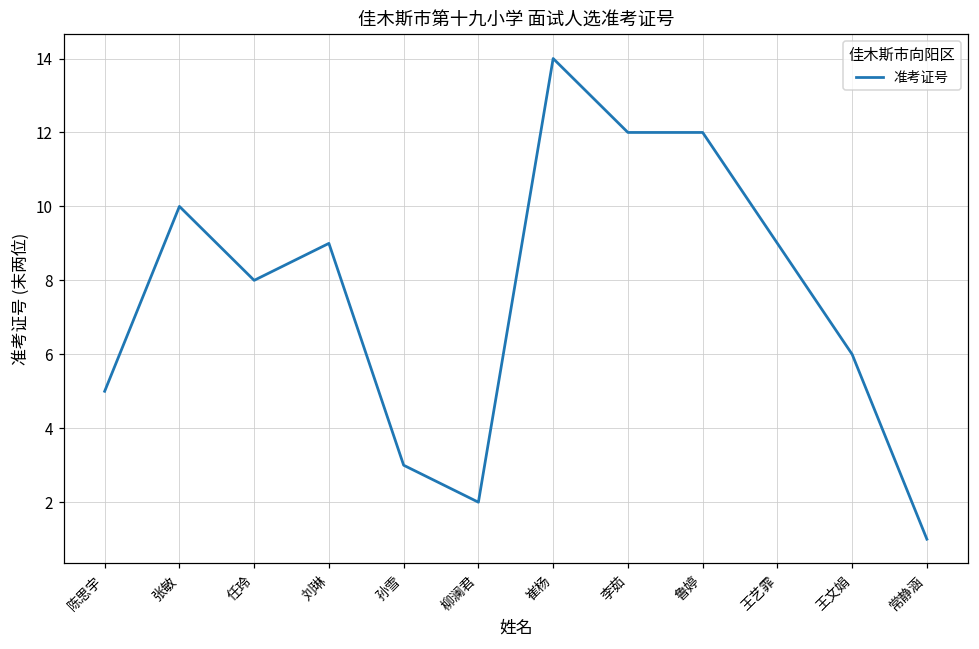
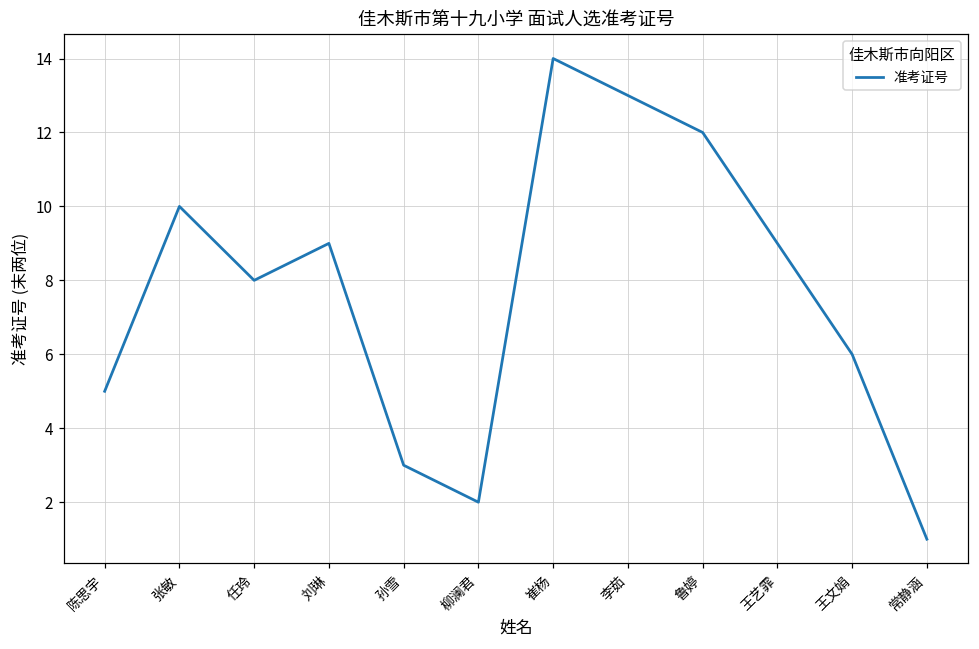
李茹: 12.0 -> 13.0
